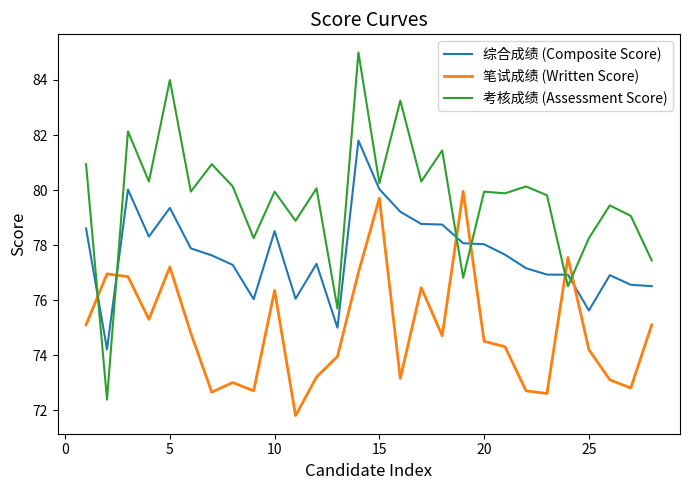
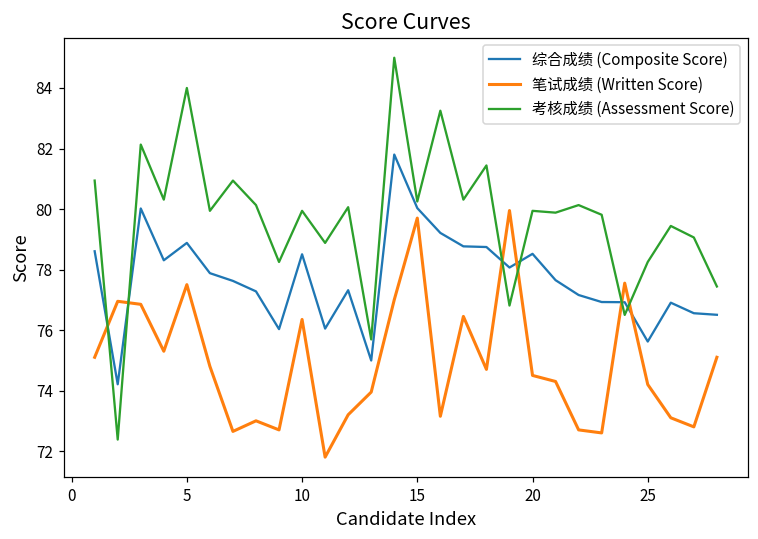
综合成绩 (Composite Score), 5: 79.4 -> 78.9
笔试成绩 (Written Score), 5: 77.2 -> 77.5
综合成绩 (Composite Score), 20: 78.0 -> 78.5
